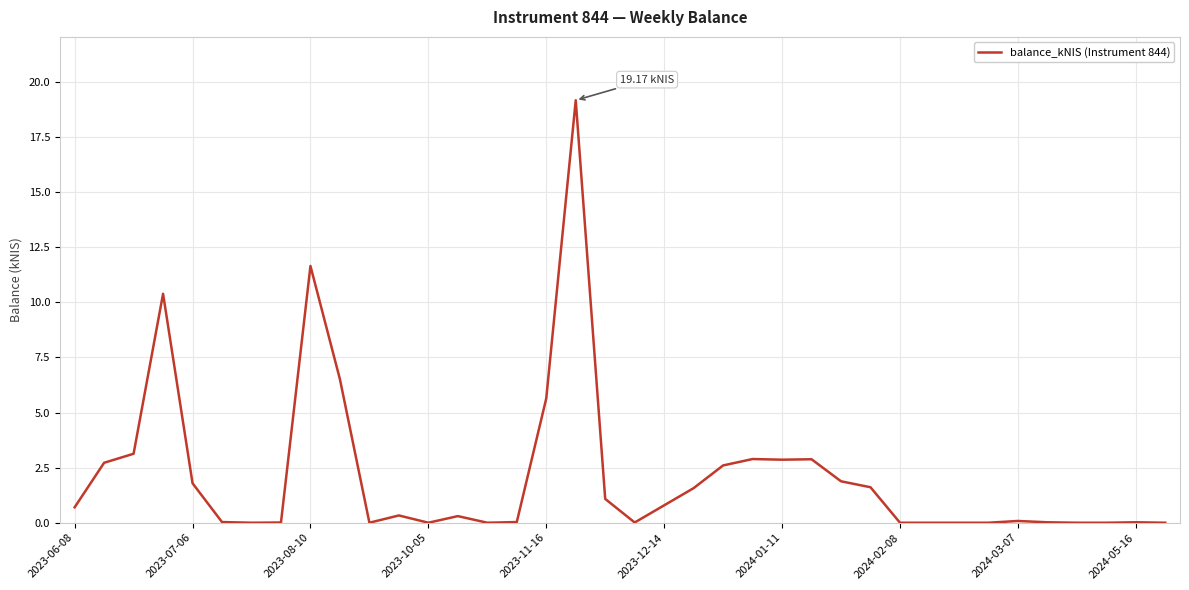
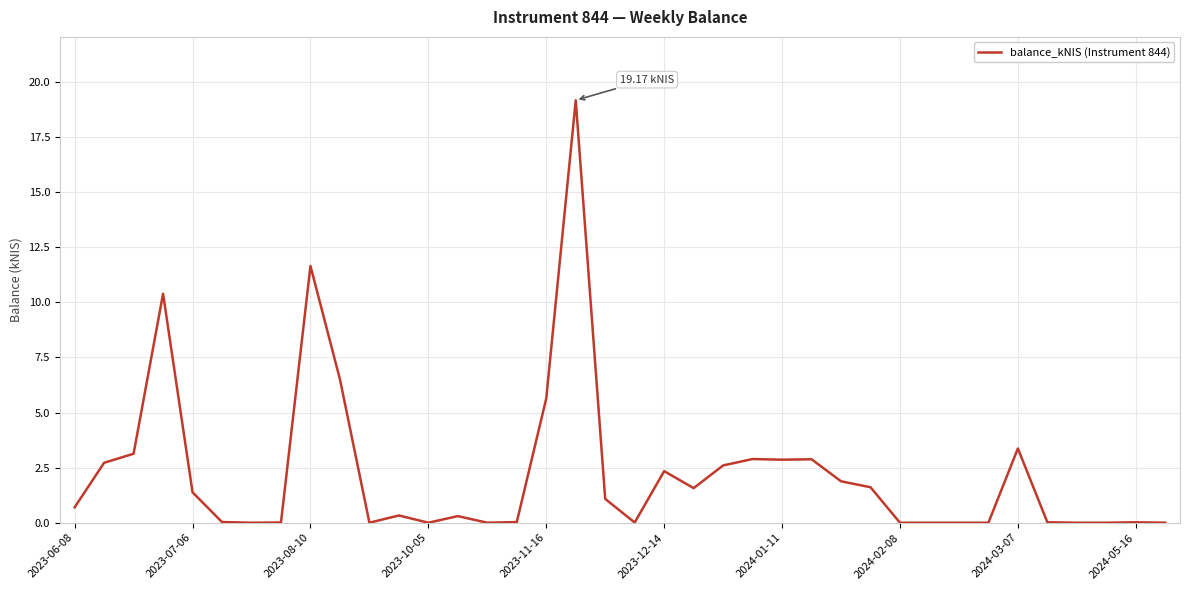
2023-07-06: 1.8 -> 1.4
2023-12-14: 0.8 -> 2.3
2024-03-07: 0.1 -> 3.4
